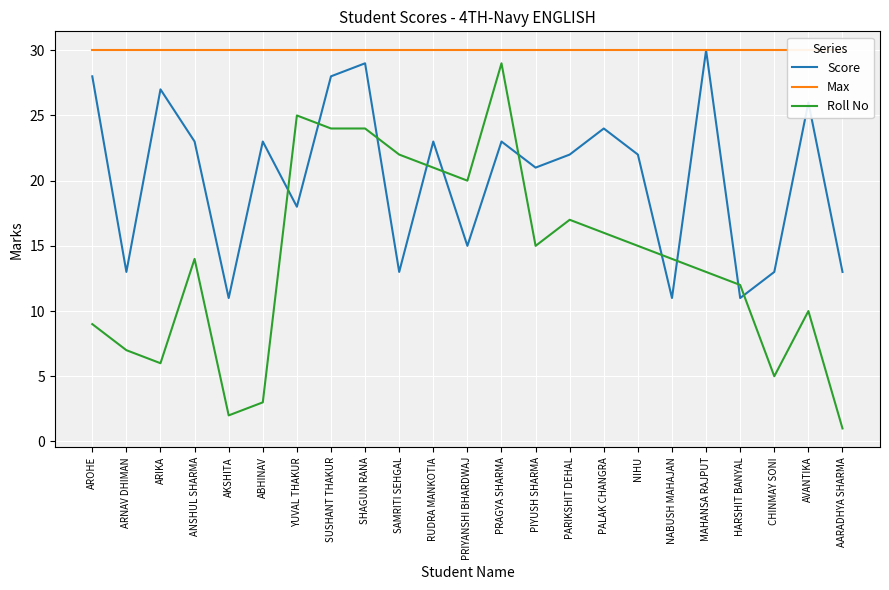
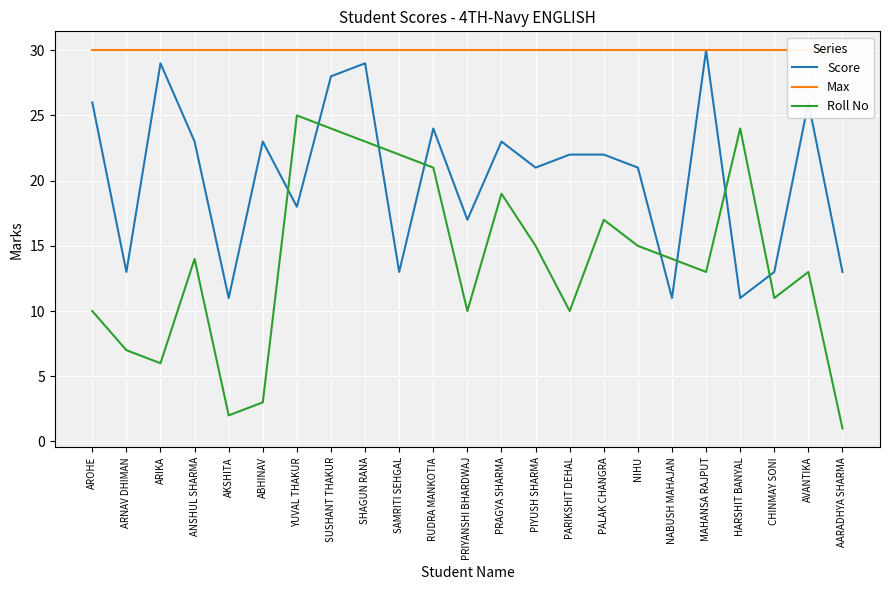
Score, AROHE: 28 -> 26
Roll No, AROHE: 9 -> 10
Score, ARIKA: 27 -> 29
Roll No, SHAGUN RANA: 24 -> 23
Score, RUDRA MANKOTIA: 23 -> 24
Score, PRIYANSHI BHARDWAJ: 15 -> 17
Roll No, PRIYANSHI BHARDWAJ: 20 -> 10
Roll No, PRAGYA SHARMA: 29 -> 19
Roll No, PARIKSHIT DEHAL: 17 -> 10
Score, PALAK CHANGRA: 24 -> 22
Roll No, PALAK CHANGRA: 16 -> 17
Score, NIHU: 22 -> 21
Roll No, HARSHIT BANYAL: 12 -> 24
Roll No, CHINMAY SONI: 5 -> 11
Roll No, AVANTIKA: 10 -> 13
